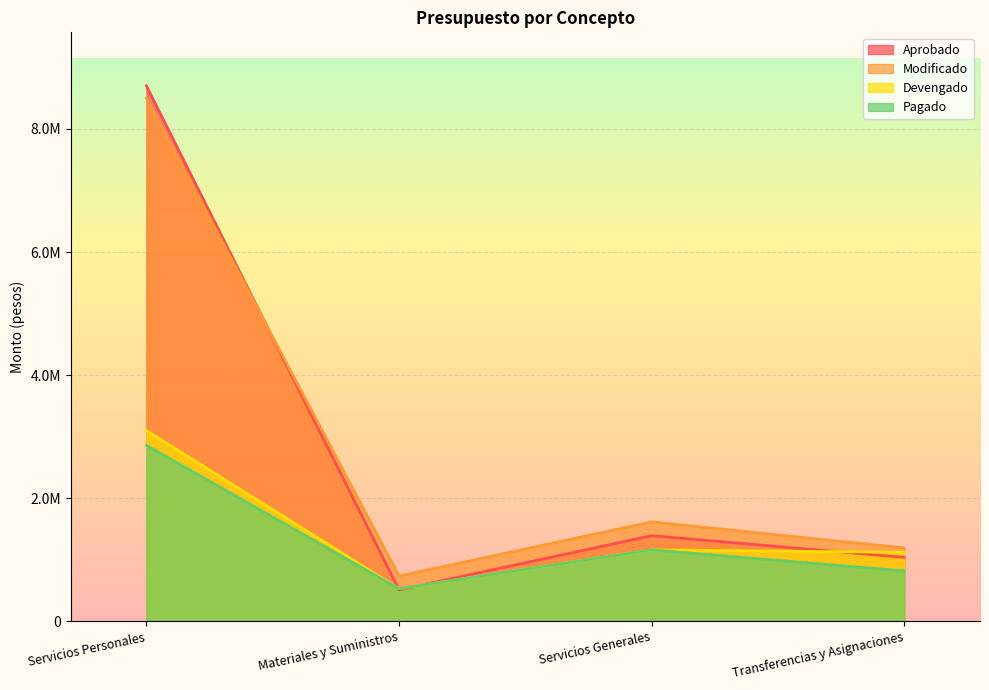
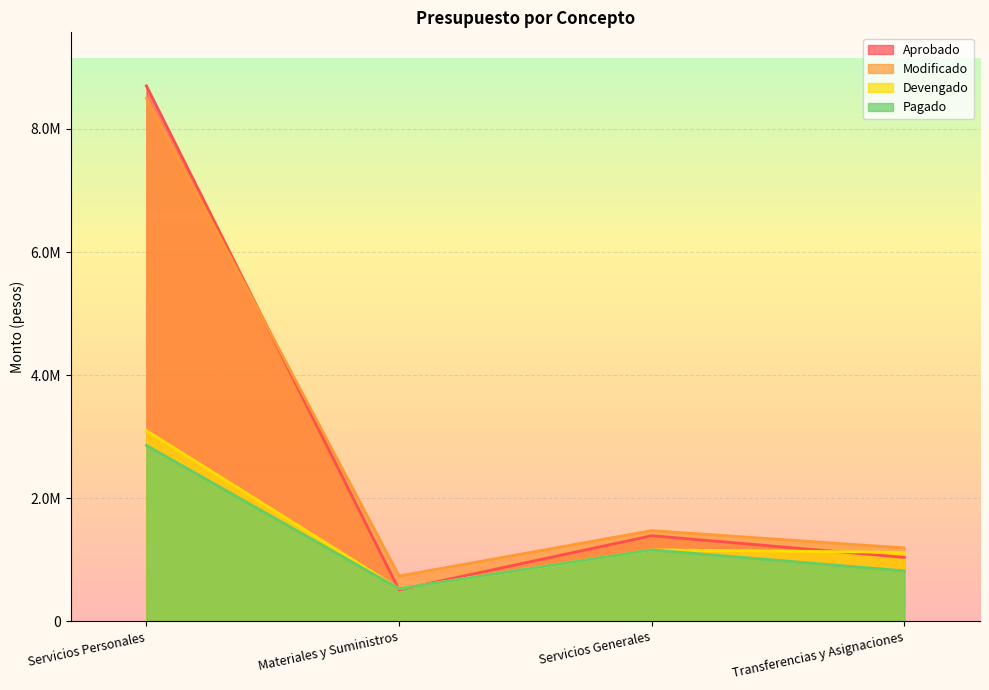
Modificado, Servicios Generales: 1600000 -> 1500000
